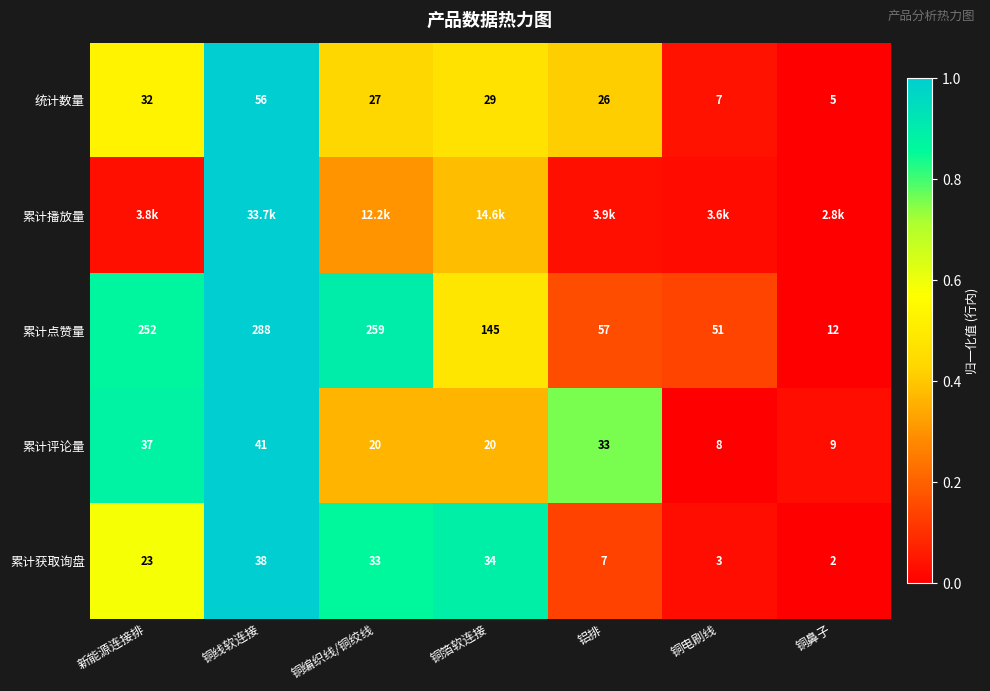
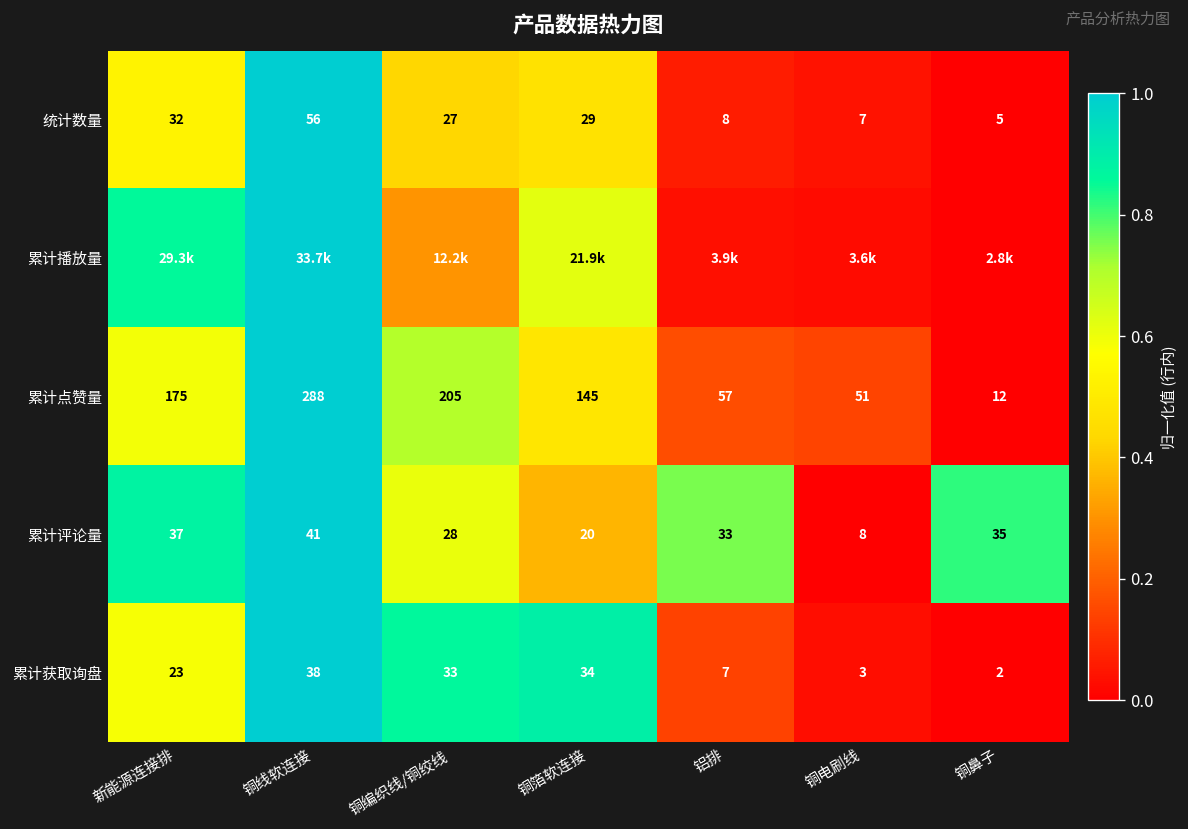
统计数量, 铝排: 26 -> 8
累计播放量, 新能源连接排: 3.8k -> 29.3k
累计播放量, 铜箔软连接: 14.6k -> 21.9k
累计点赞量, 新能源连接排: 252 -> 175
累计点赞量, 铜编织线/铜绞线: 259 -> 205
累计评论量, 铜编织线/铜绞线: 20 -> 28
累计评论量, 铜鼻子: 9 -> 35
